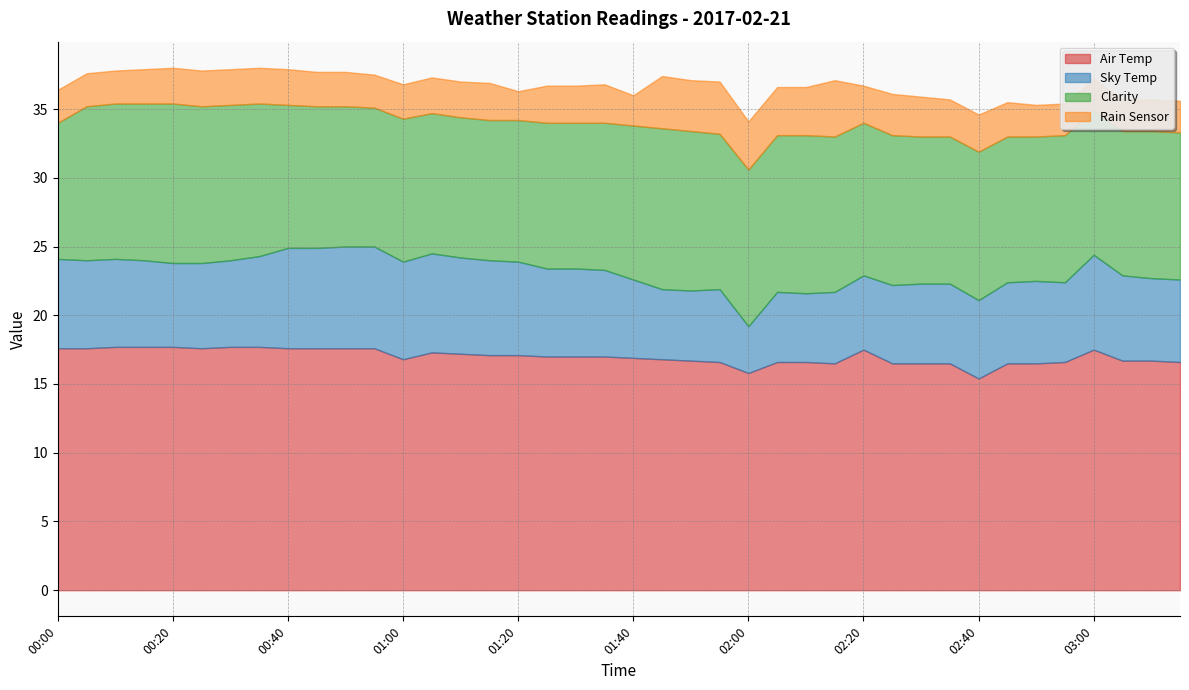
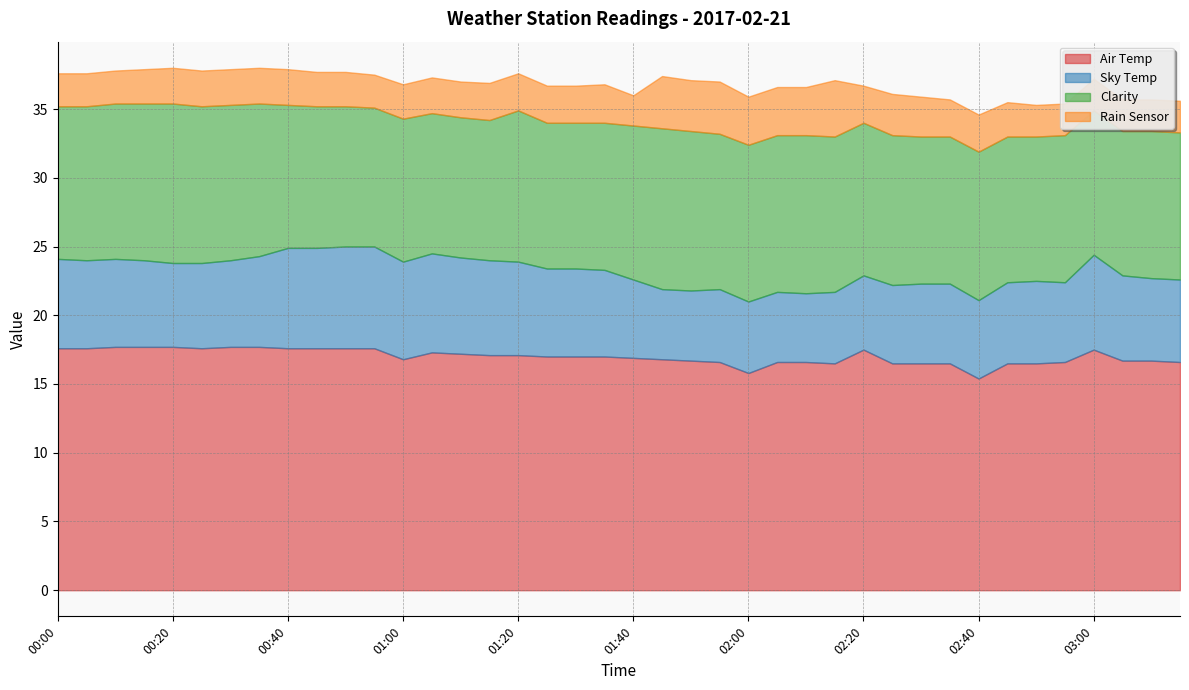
Clarity, 00:00: 9.9 -> 11.1
Clarity, 01:20: 10.3 -> 11.0
Rain Sensor, 01:20: 2.1 -> 2.7
Sky Temp, 02:00: 3.4 -> 5.2
